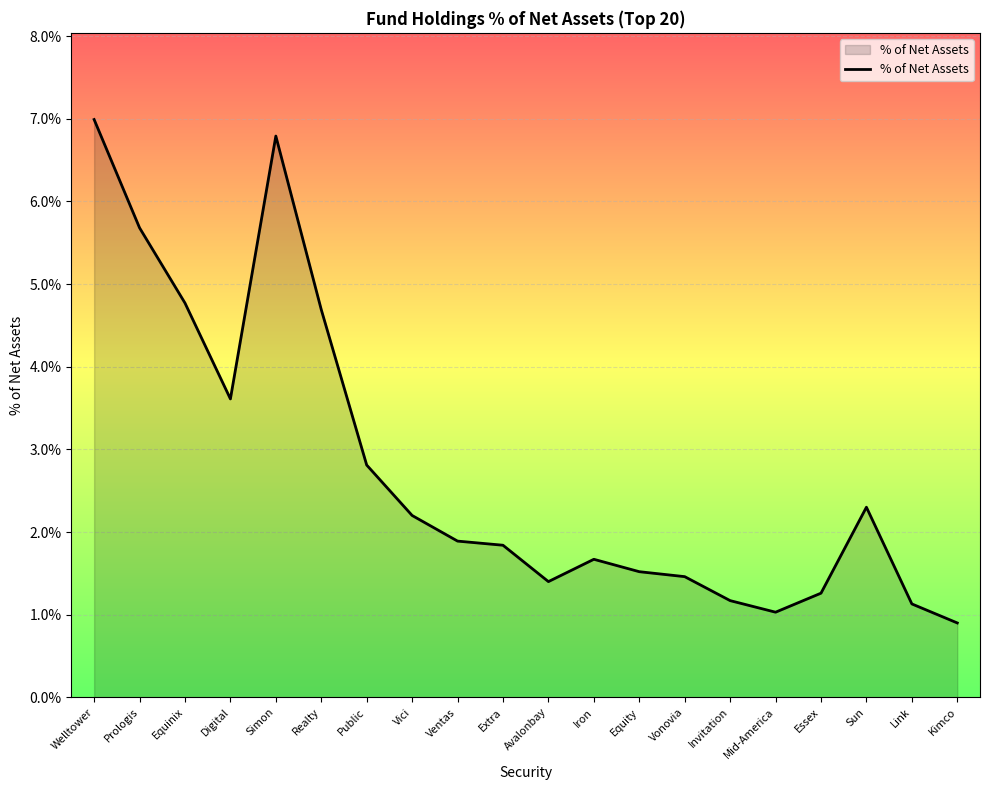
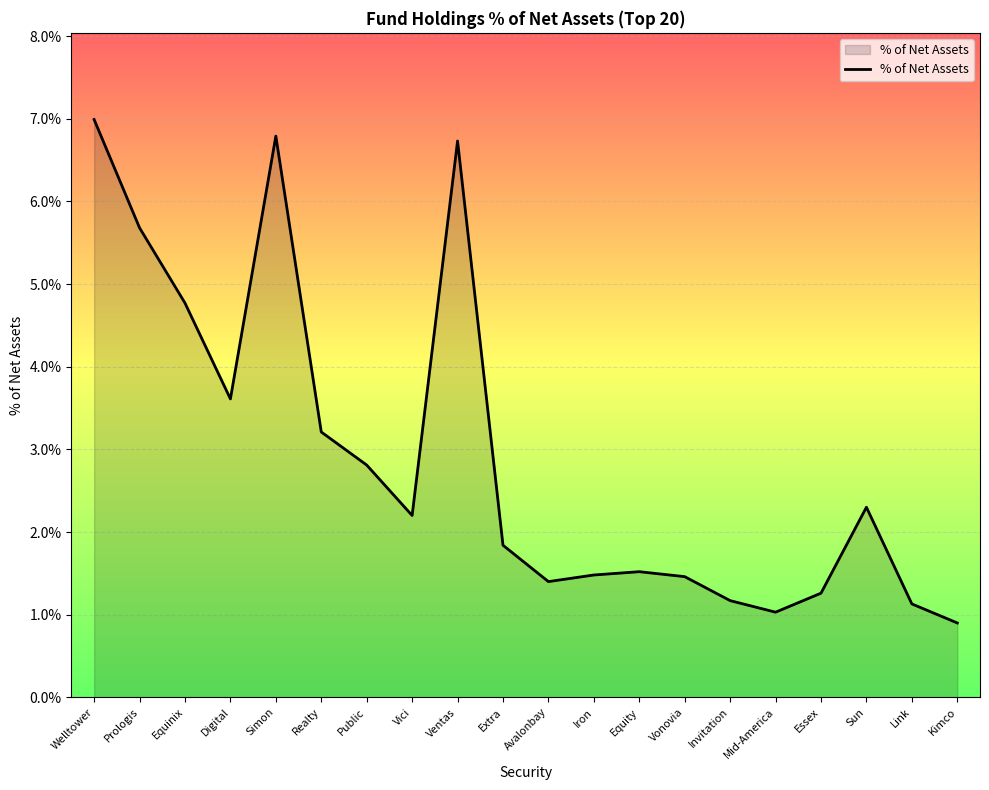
Realty: 4.7% -> 3.2%
Ventas: 1.9% -> 6.7%
Iron: 1.7% -> 1.5%
